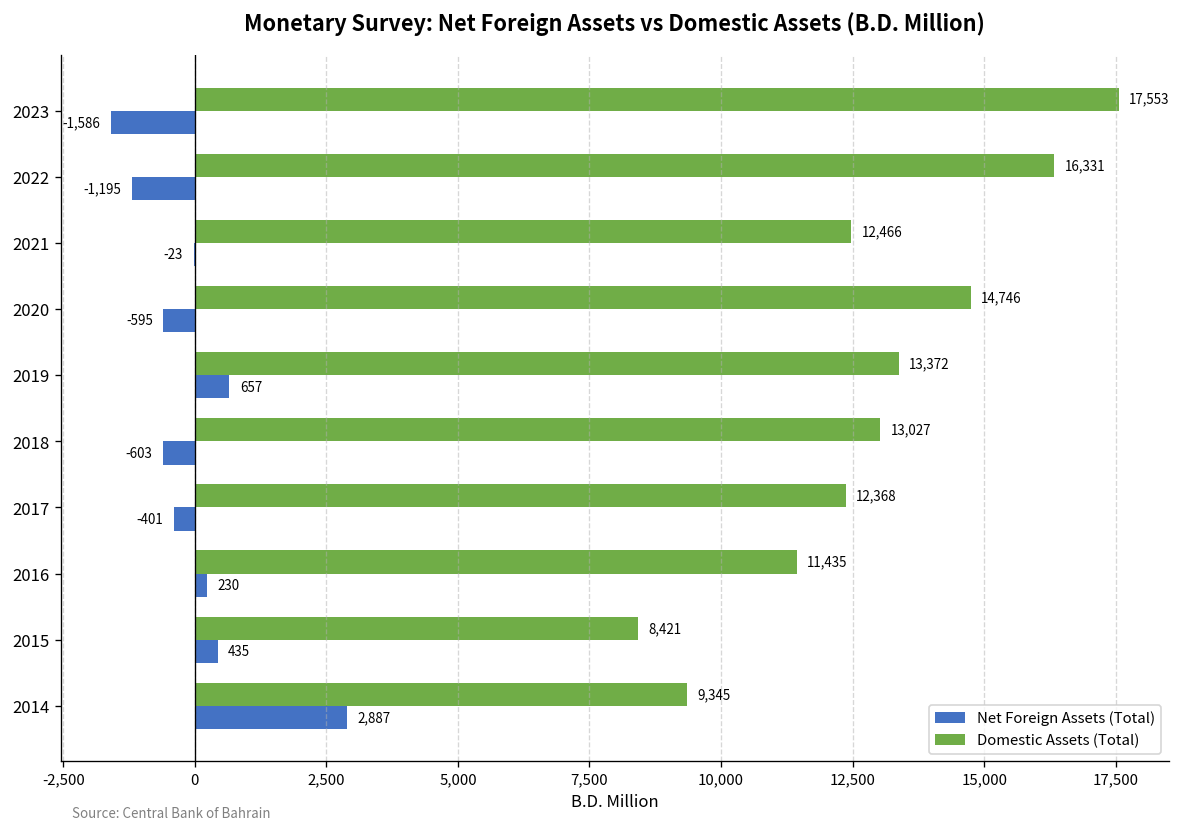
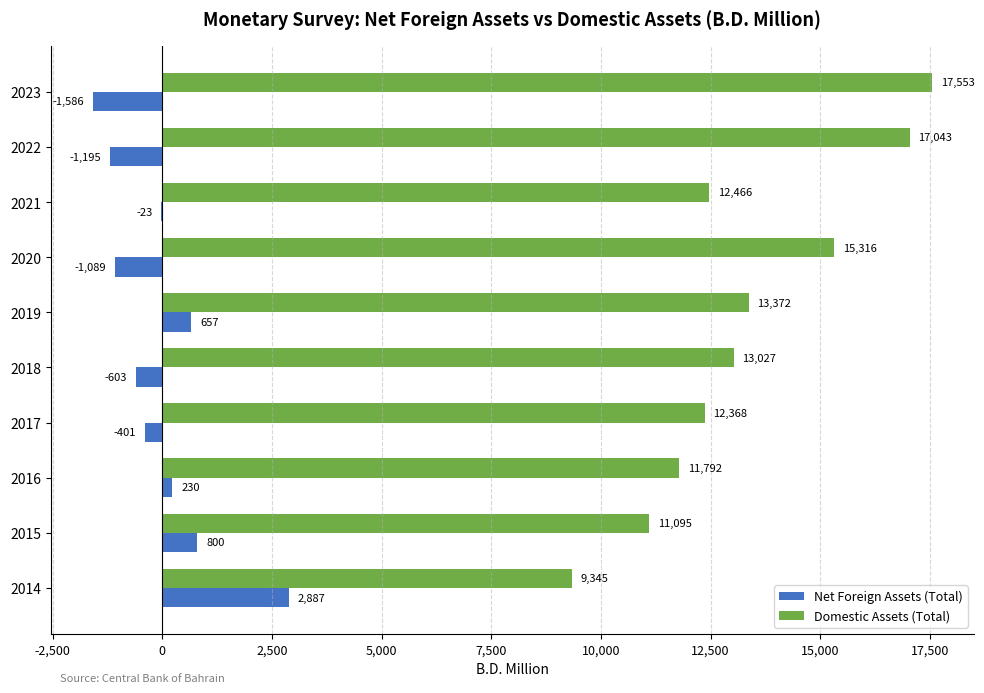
Domestic Assets (Total), 2022: 16,331 -> 17,043
Domestic Assets (Total), 2020: 14,746 -> 15,316
Net Foreign Assets (Total), 2020: -595 -> -1,089
Domestic Assets (Total), 2016: 11,435 -> 11,792
Domestic Assets (Total), 2015: 8,421 -> 11,095
Net Foreign Assets (Total), 2015: 435 -> 800
